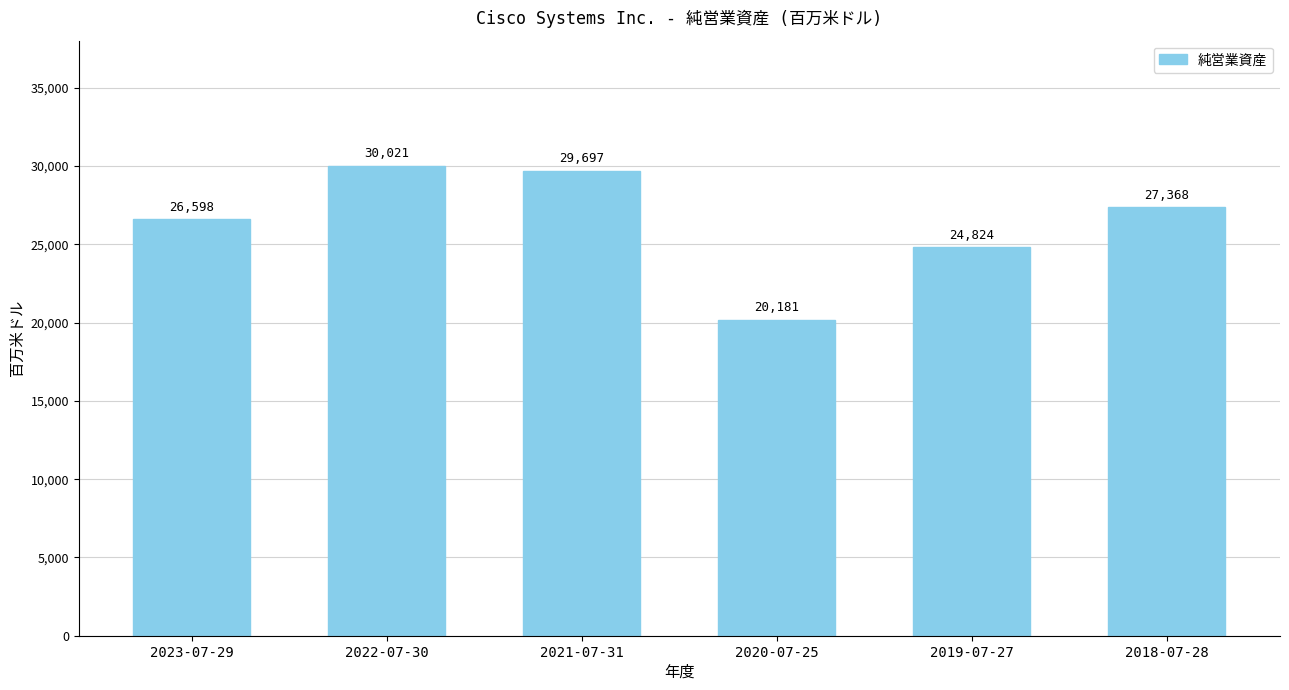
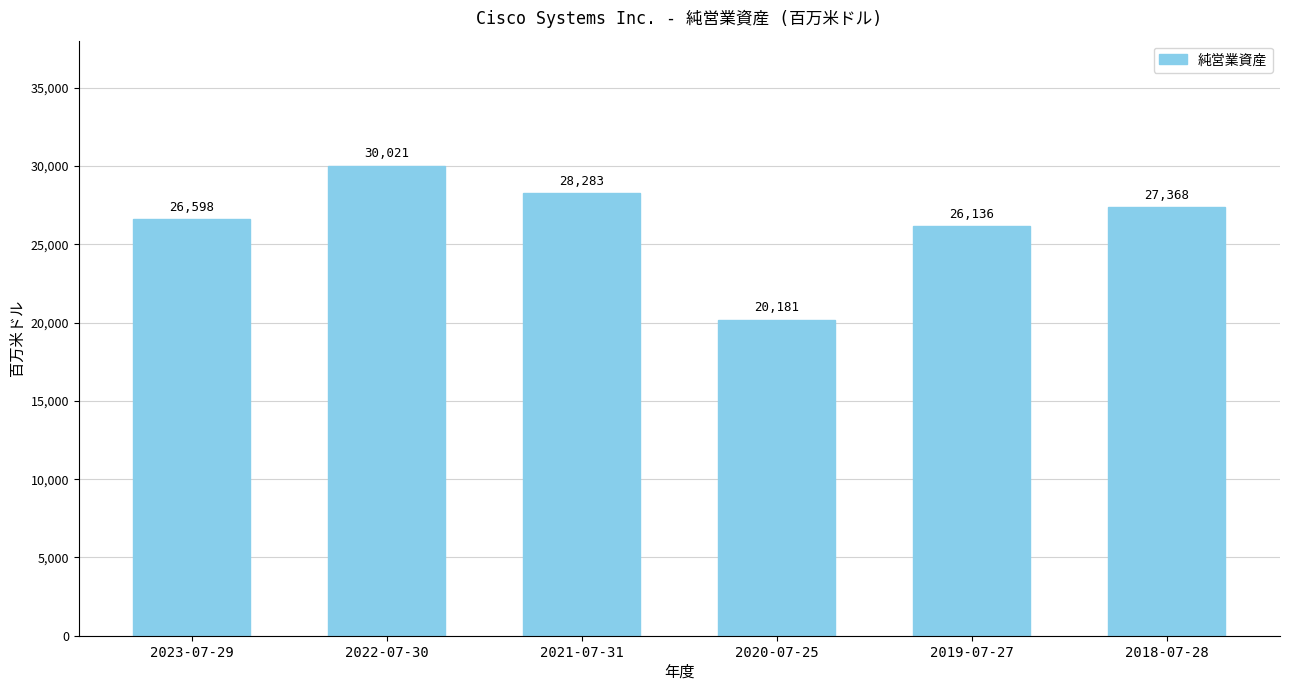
2021-07-31: 29,697 -> 28,283
2019-07-27: 24,824 -> 26,136
